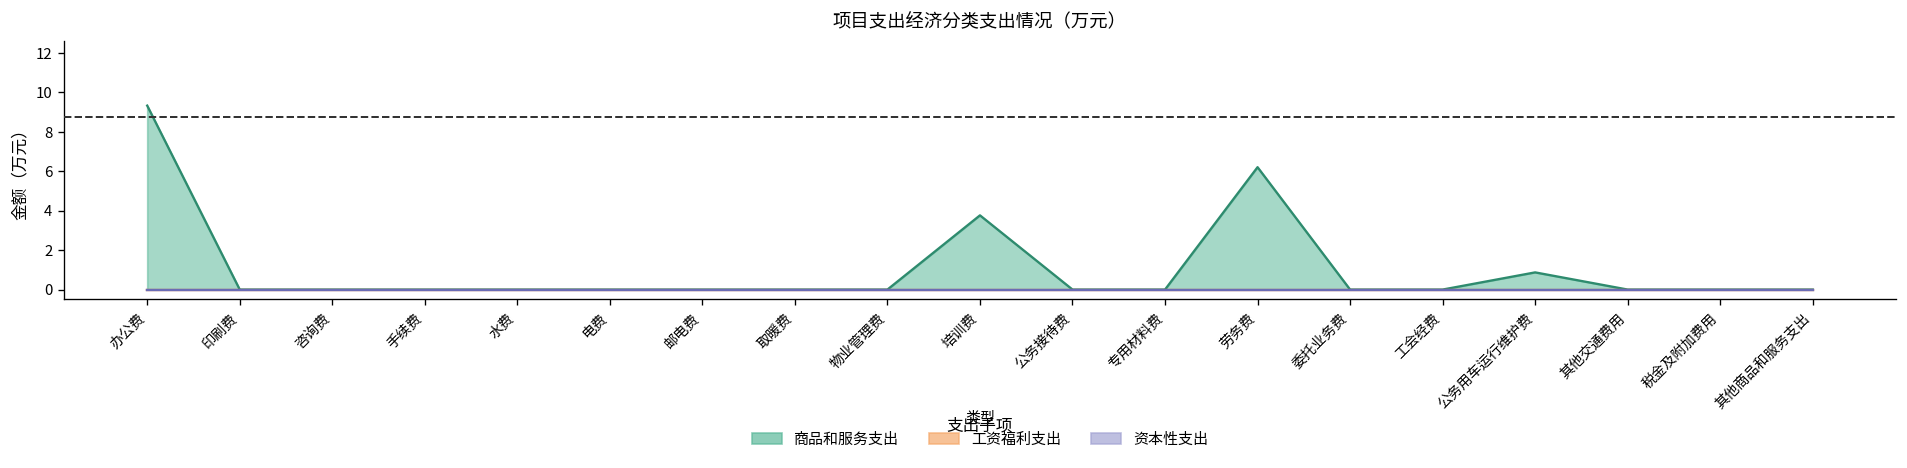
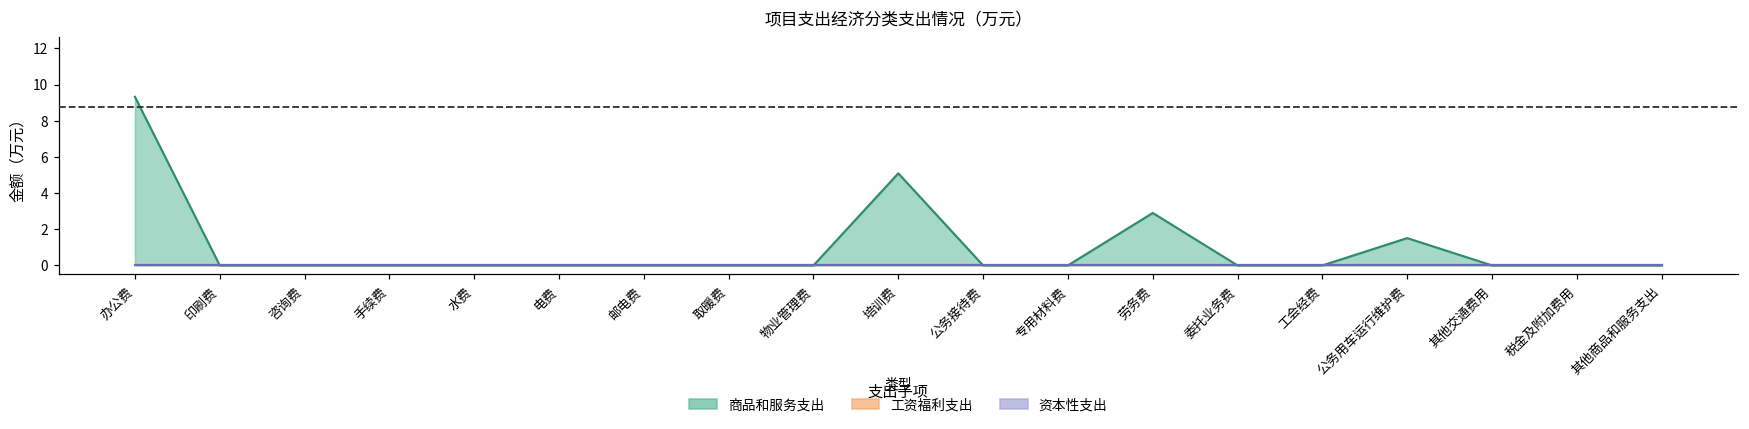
商品和服务支出, 培训费: 3.8 -> 5.1
商品和服务支出, 劳务费: 6.2 -> 2.9
商品和服务支出, 公务用车运行维护费: 0.9 -> 1.5
